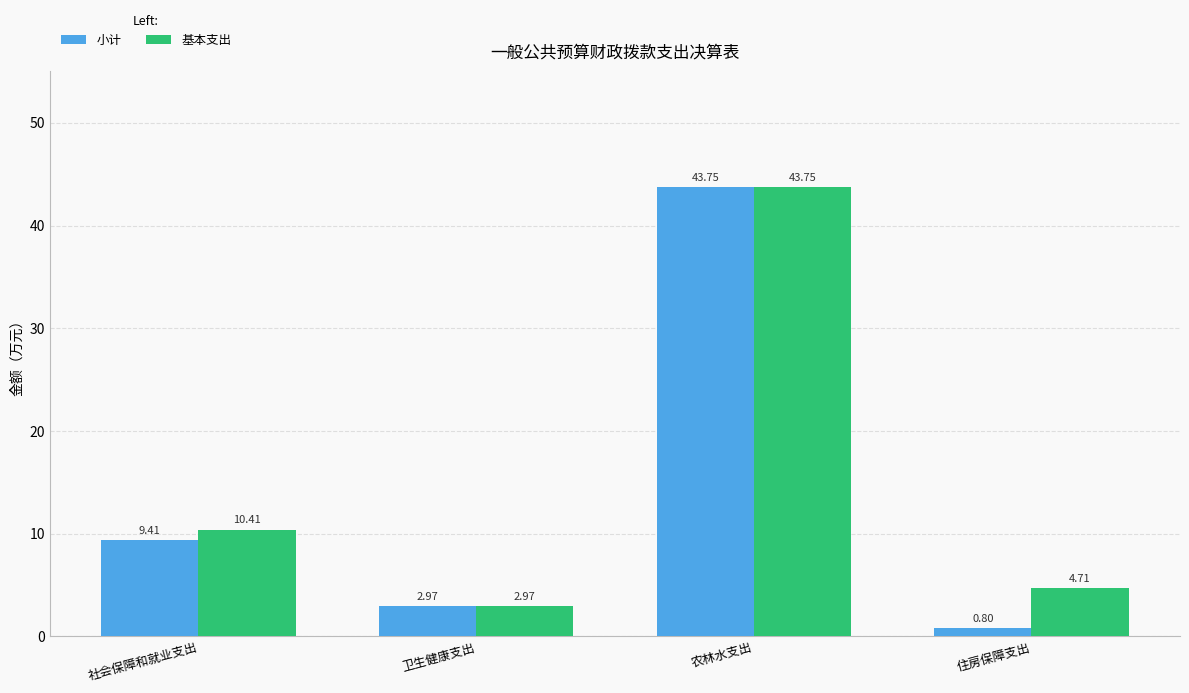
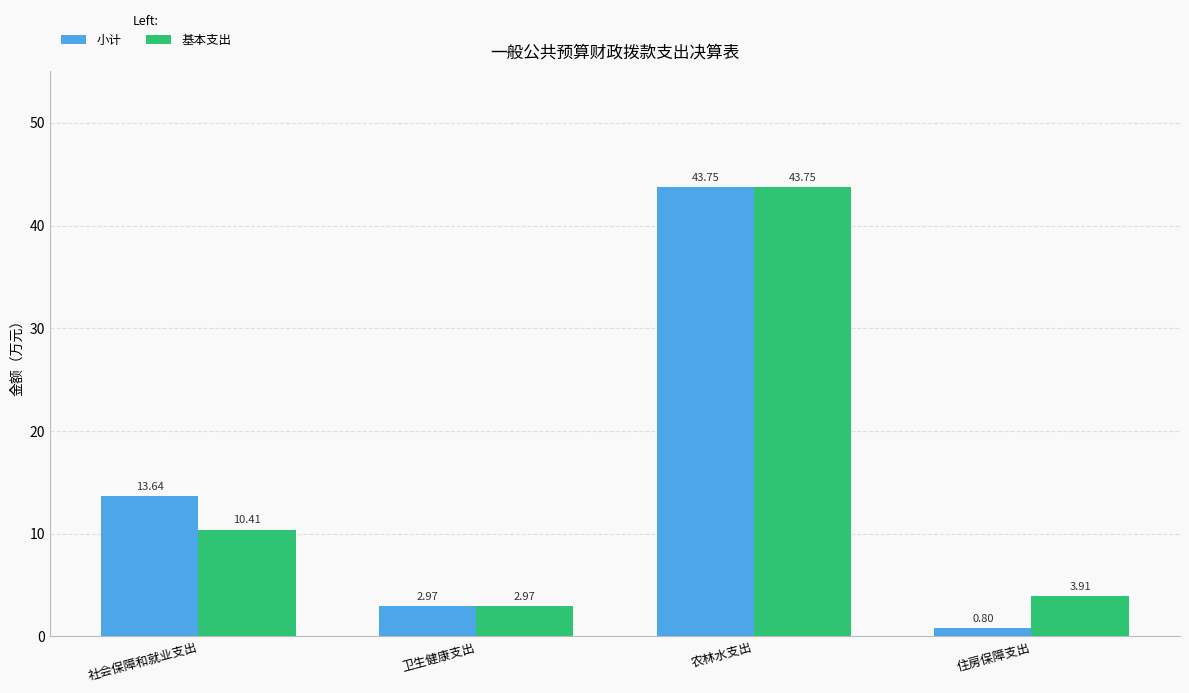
小计, 社会保障和就业支出: 9.41 -> 13.64
基本支出, 住房保障支出: 4.71 -> 3.91
